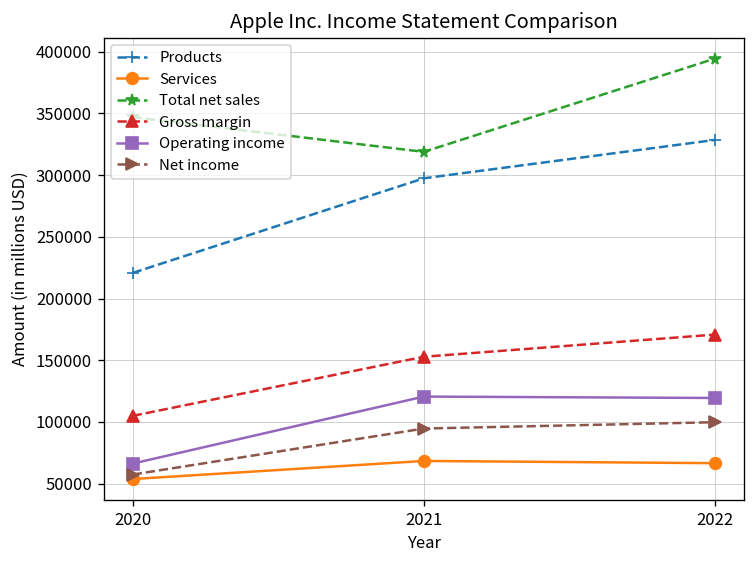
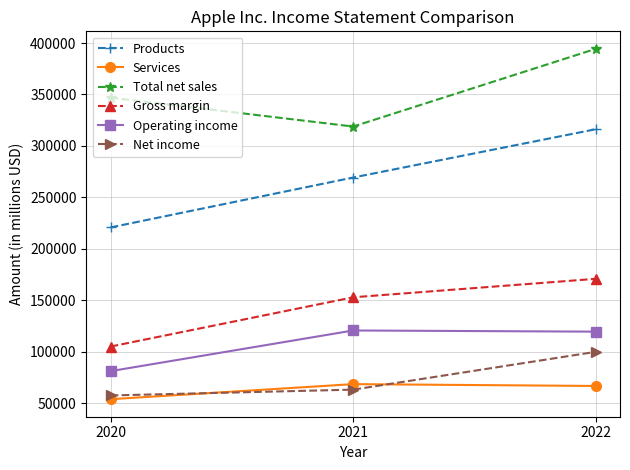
Operating income, 2020: 66000 -> 81000
Products, 2021: 297000 -> 269000
Net income, 2021: 95000 -> 63000
Products, 2022: 328000 -> 316000
